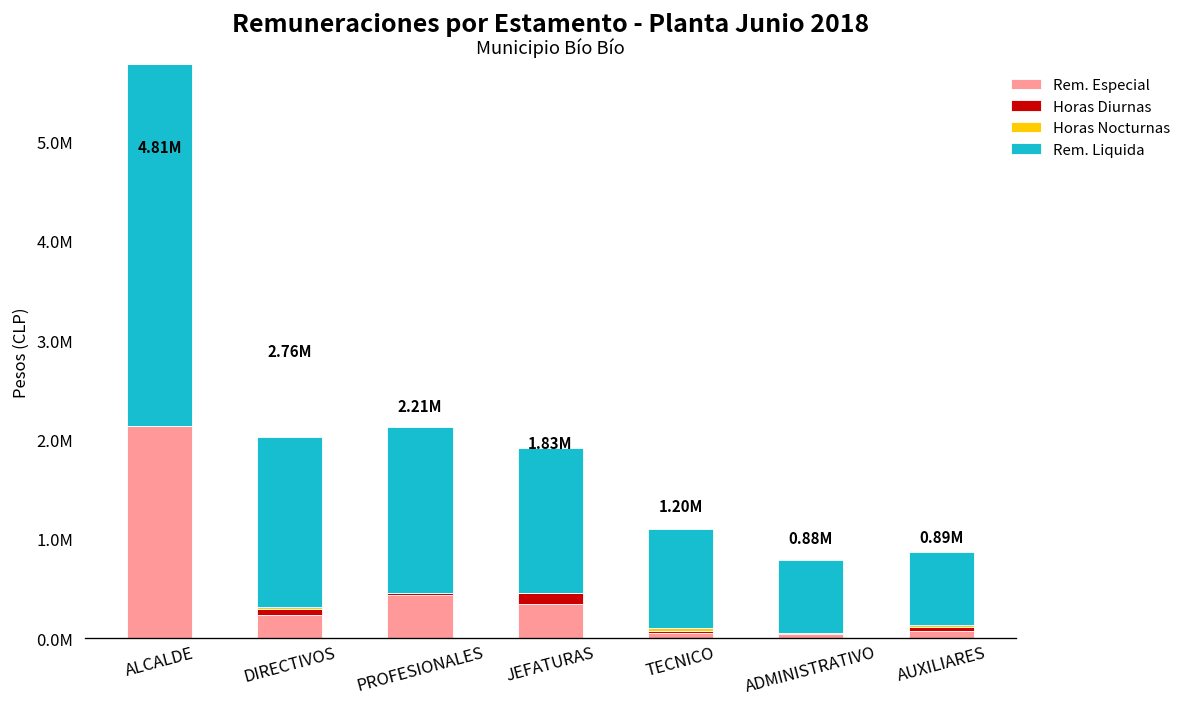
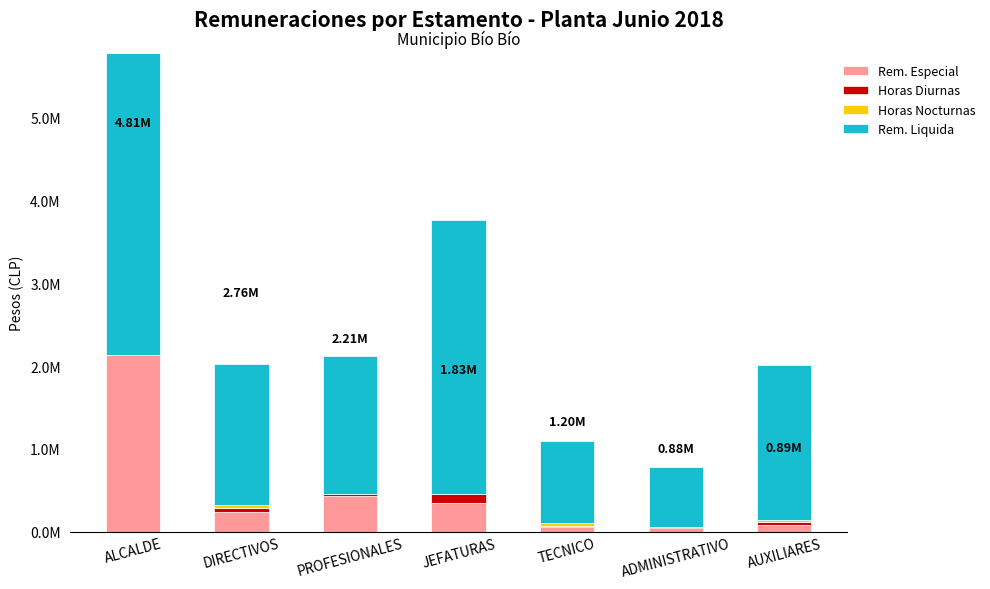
Rem. Liquida, JEFATURAS: 1500000 -> 3300000
Rem. Liquida, AUXILIARES: 700000 -> 1900000
